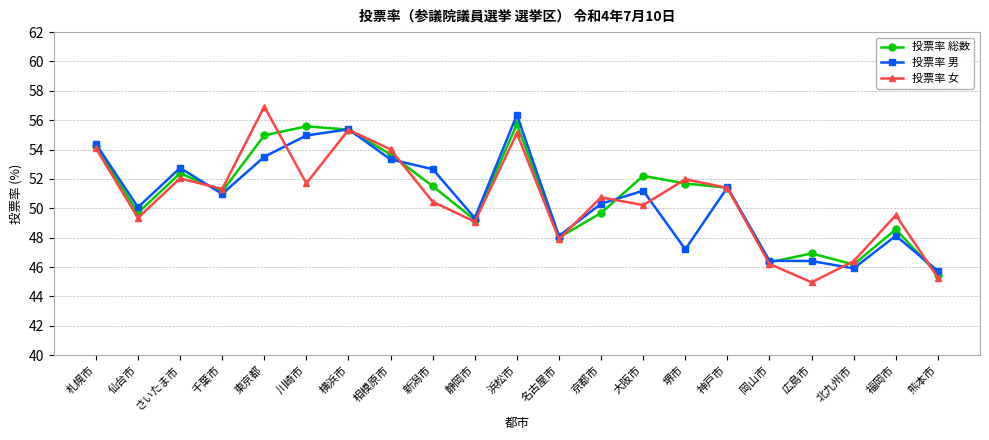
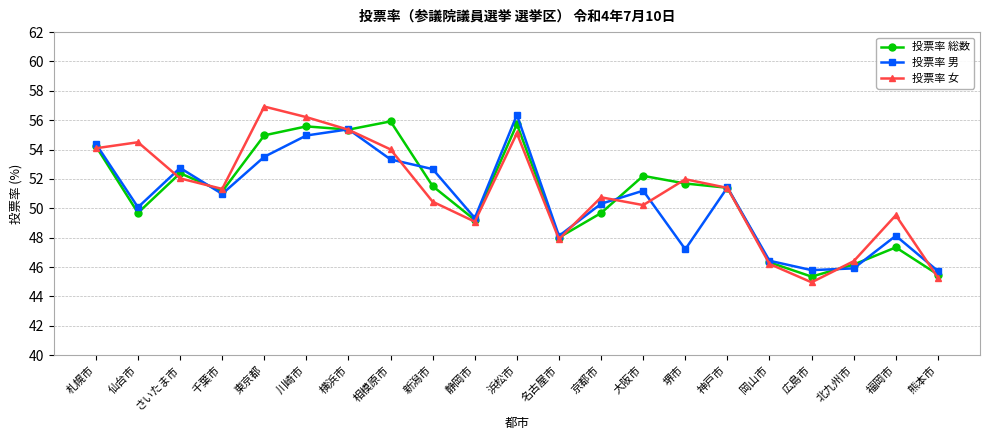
投票率 女, 仙台市: 49.4 -> 54.5
投票率 女, 川崎市: 51.7 -> 56.2
投票率 総数, 相模原市: 53.7 -> 55.9
投票率 総数, 広島市: 46.9 -> 45.4
投票率 男, 広島市: 46.4 -> 45.8
投票率 総数, 福岡市: 48.6 -> 47.3
